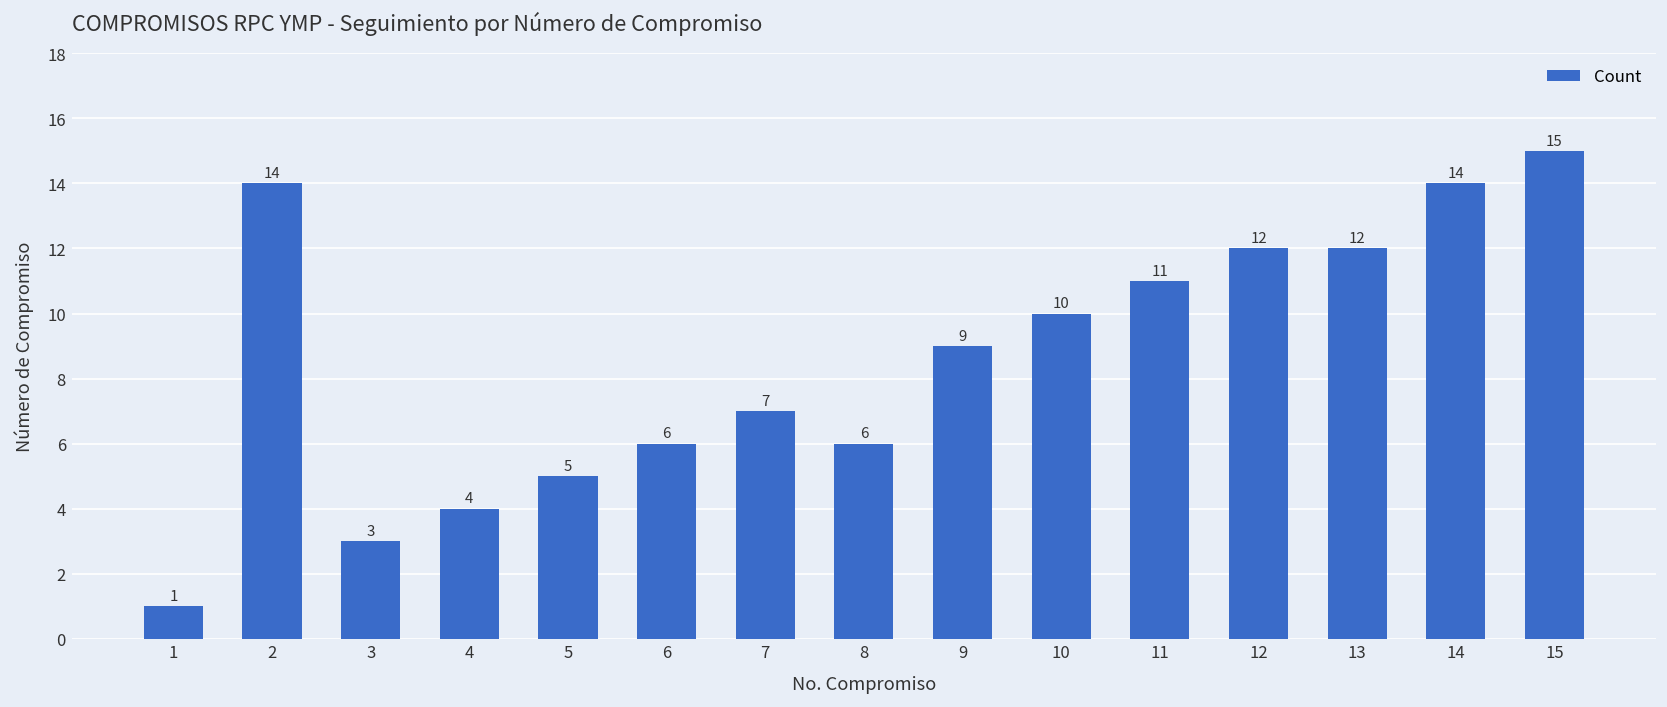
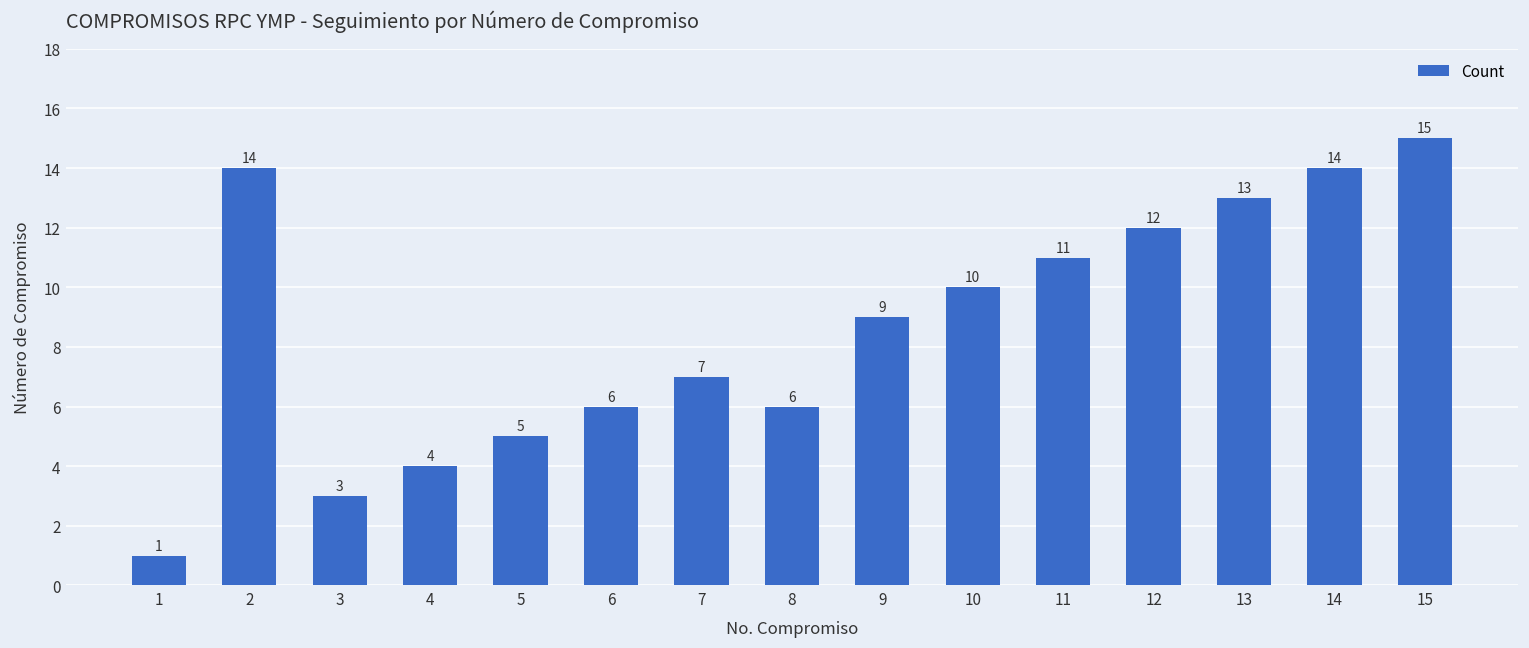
13: 12 -> 13
